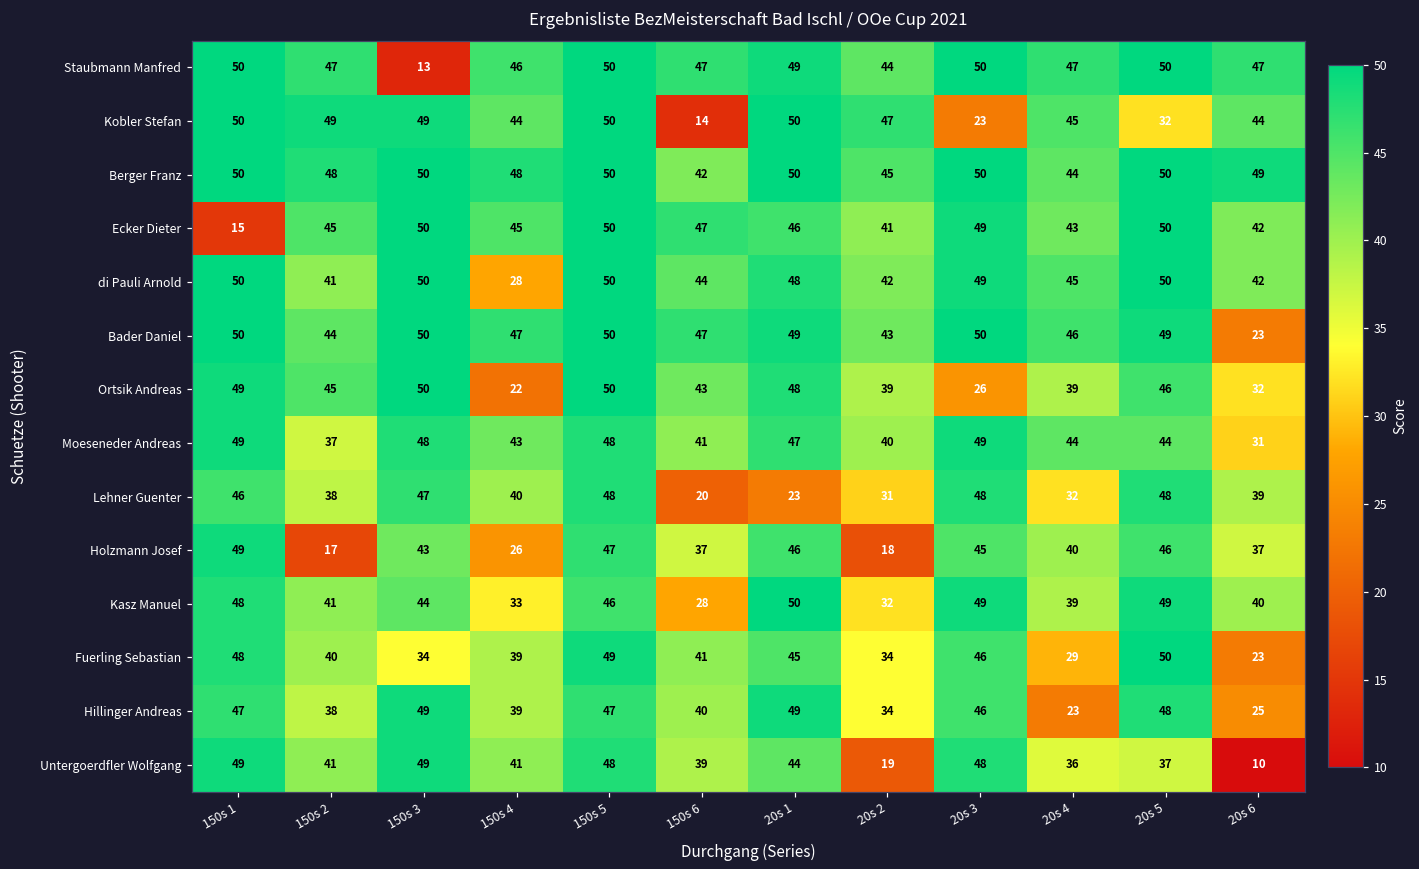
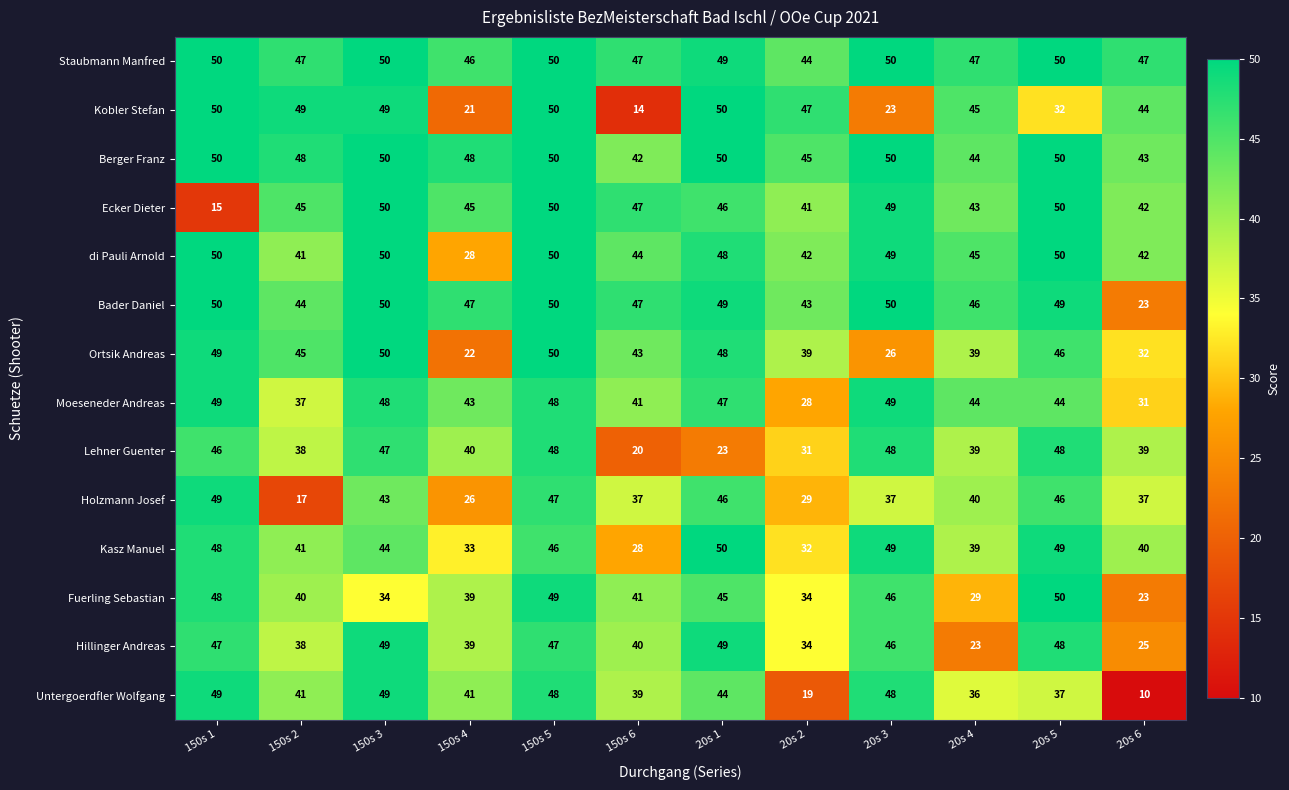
Staubmann Manfred, 150s 3: 13 -> 50
Kobler Stefan, 150s 4: 44 -> 21
Berger Franz, 20s 6: 49 -> 43
Moeseneder Andreas, 20s 2: 40 -> 28
Lehner Guenter, 20s 4: 32 -> 39
Holzmann Josef, 20s 2: 18 -> 29
Holzmann Josef, 20s 3: 45 -> 37
